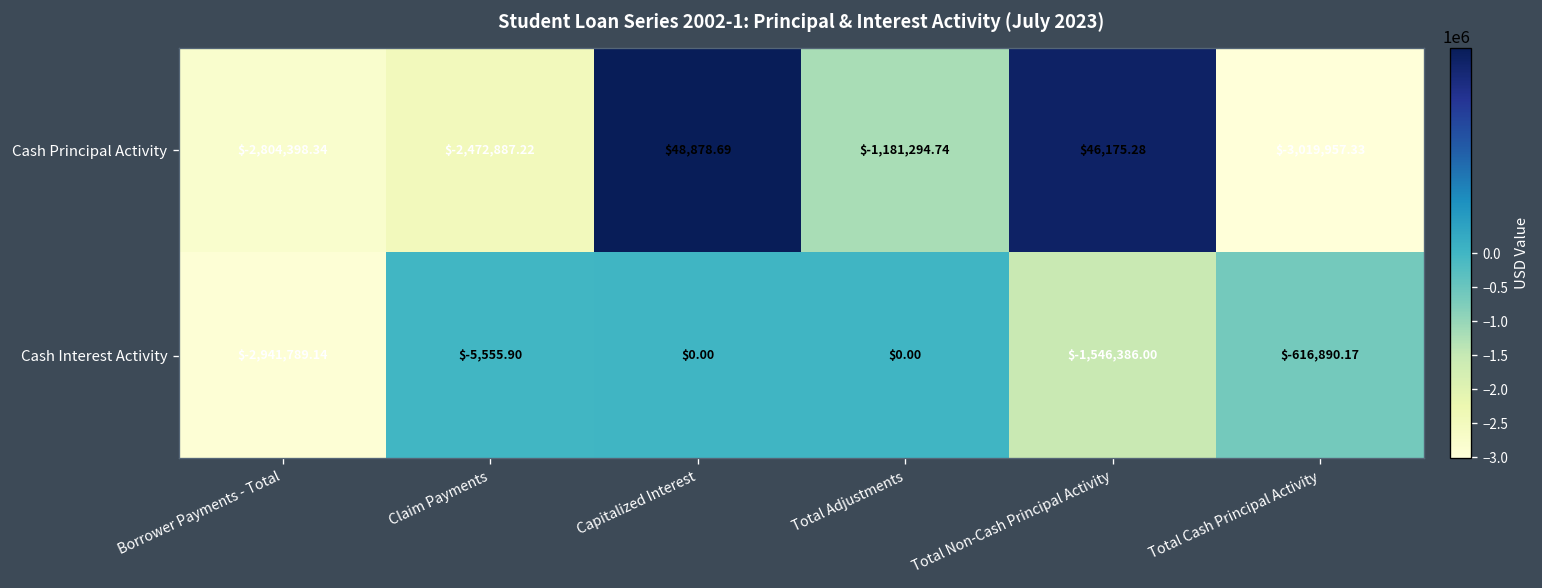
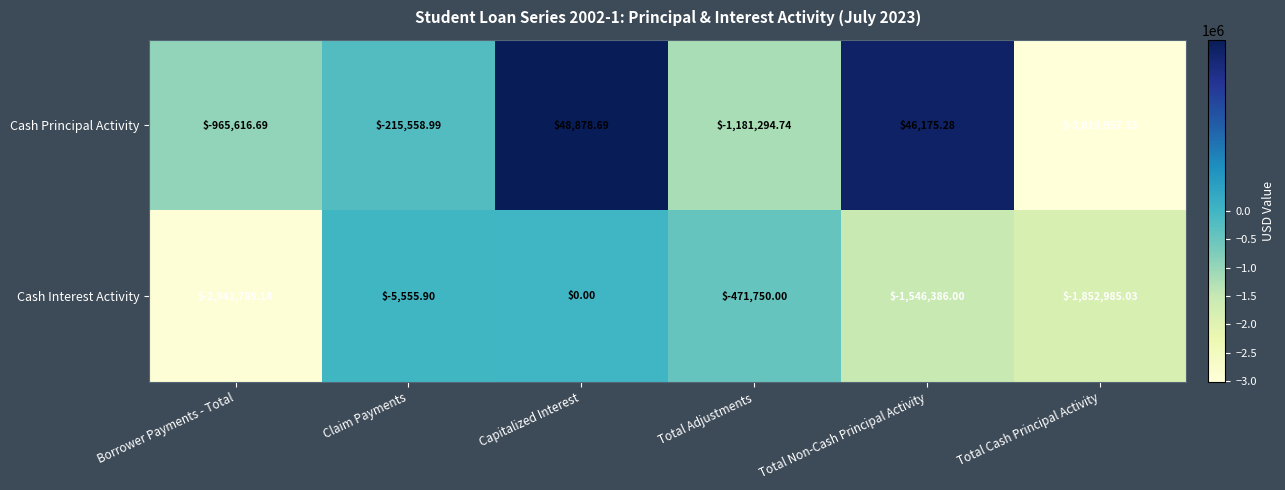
Cash Principal Activity, Borrower Payments - Total: $-2,804,398.34 -> $-965,616.69
Cash Principal Activity, Claim Payments: $-2,472,887.22 -> $-215,558.99
Cash Interest Activity, Total Adjustments: $0.00 -> $-471,750.00
Cash Interest Activity, Total Cash Principal Activity: $-616,890.17 -> $-1,852,985.03
